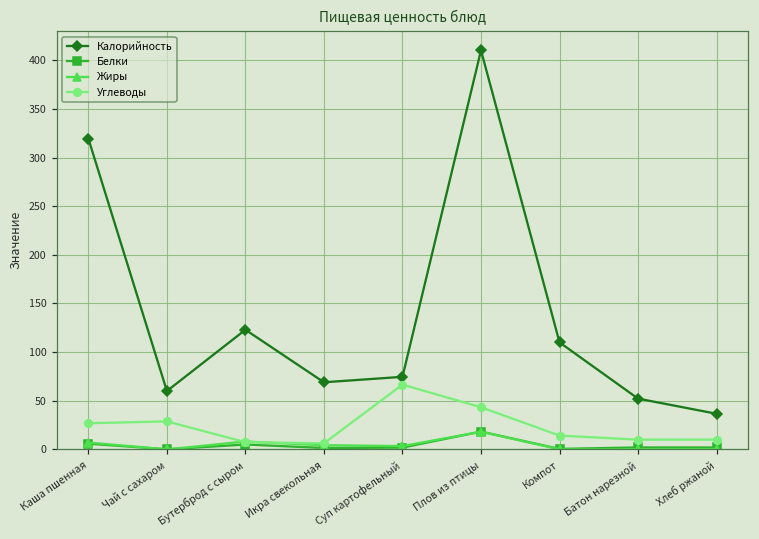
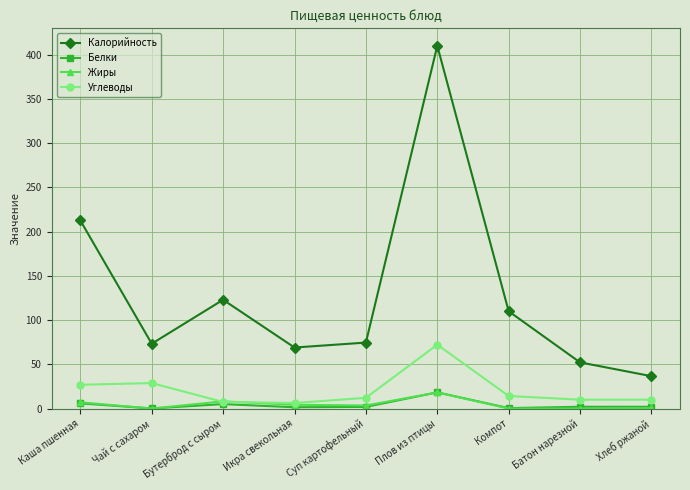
Калорийность, Каша пшенная: 320 -> 210
Калорийность, Чай с сахаром: 60 -> 70
Углеводы, Суп картофельный: 70 -> 10
Углеводы, Плов из птицы: 40 -> 70
